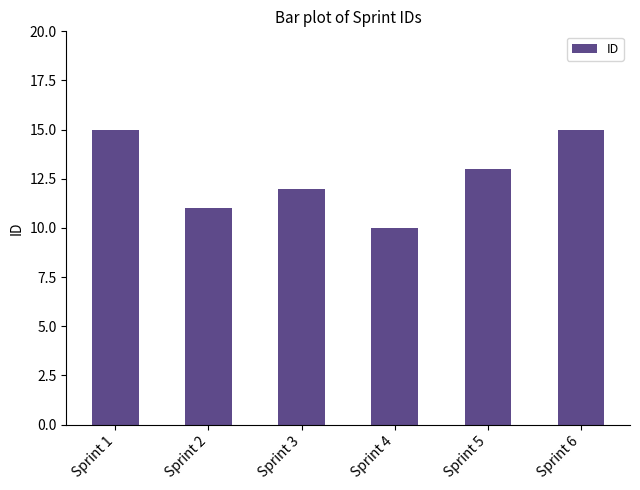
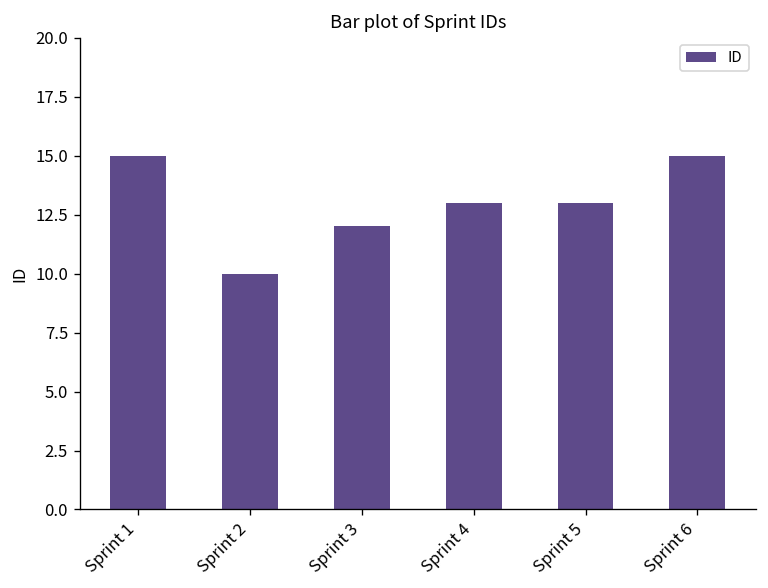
Sprint 2: 11 -> 10
Sprint 4: 10 -> 13
